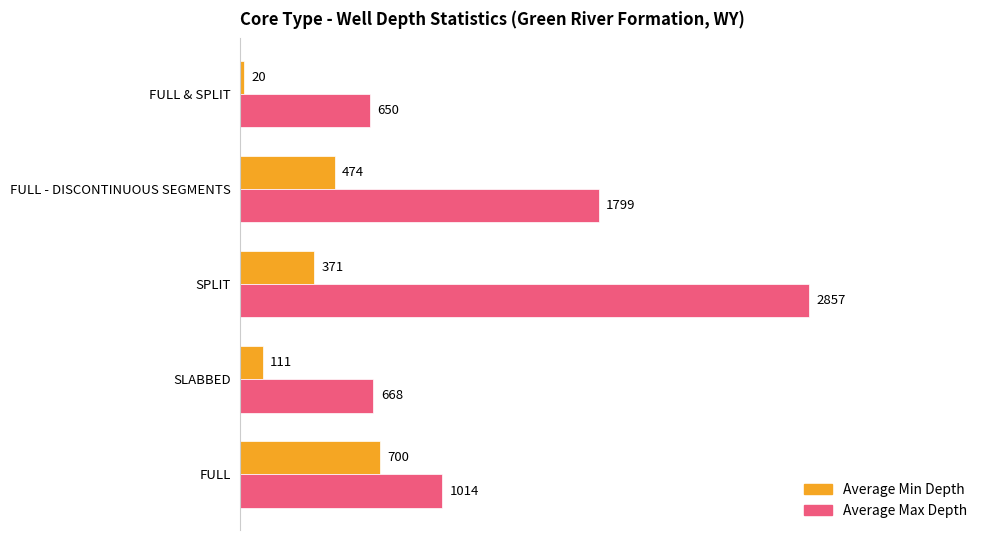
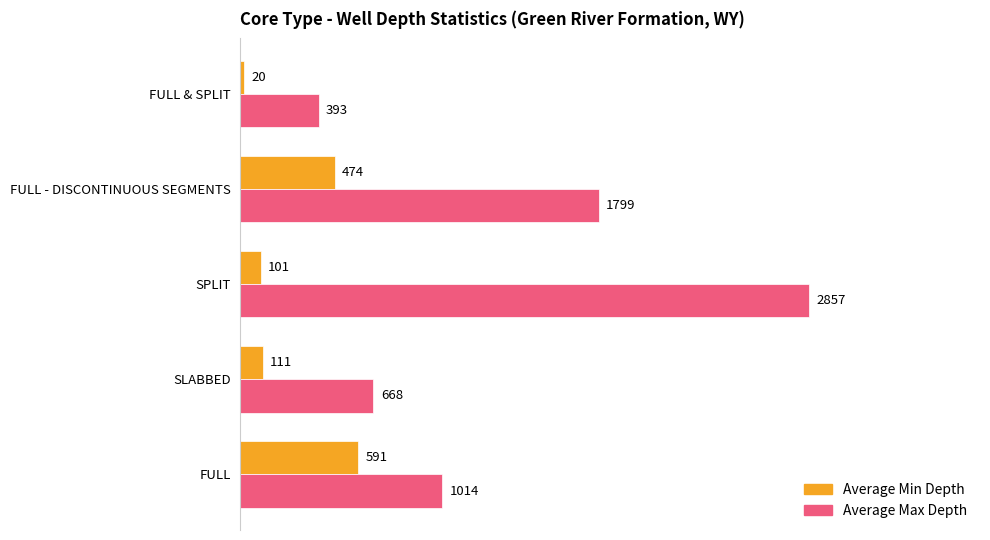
Average Max Depth, FULL & SPLIT: 650 -> 393
Average Min Depth, SPLIT: 371 -> 101
Average Min Depth, FULL: 700 -> 591
